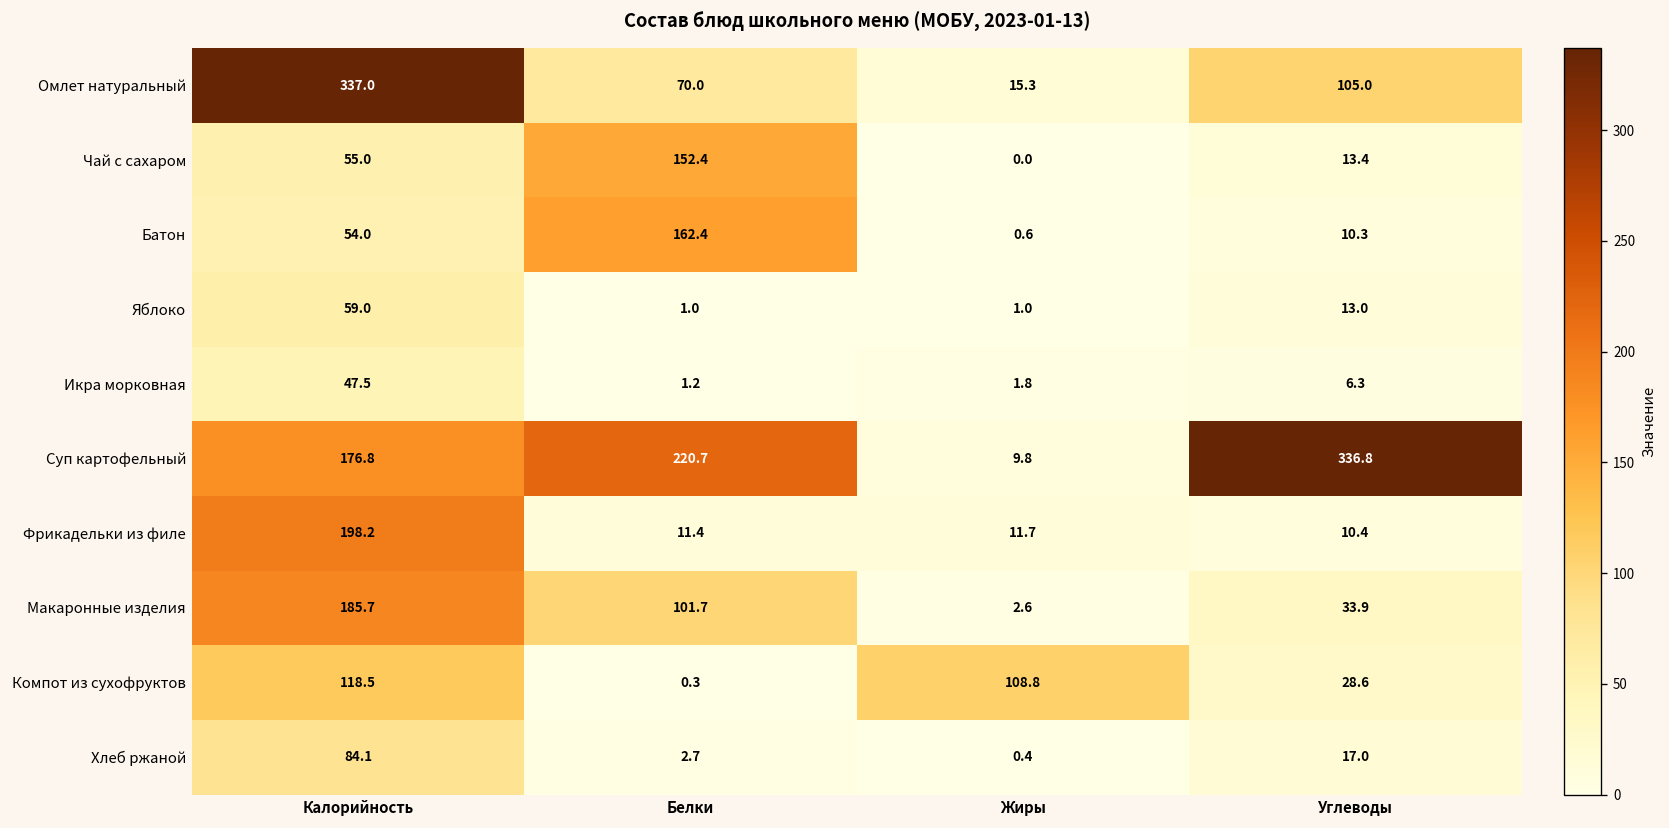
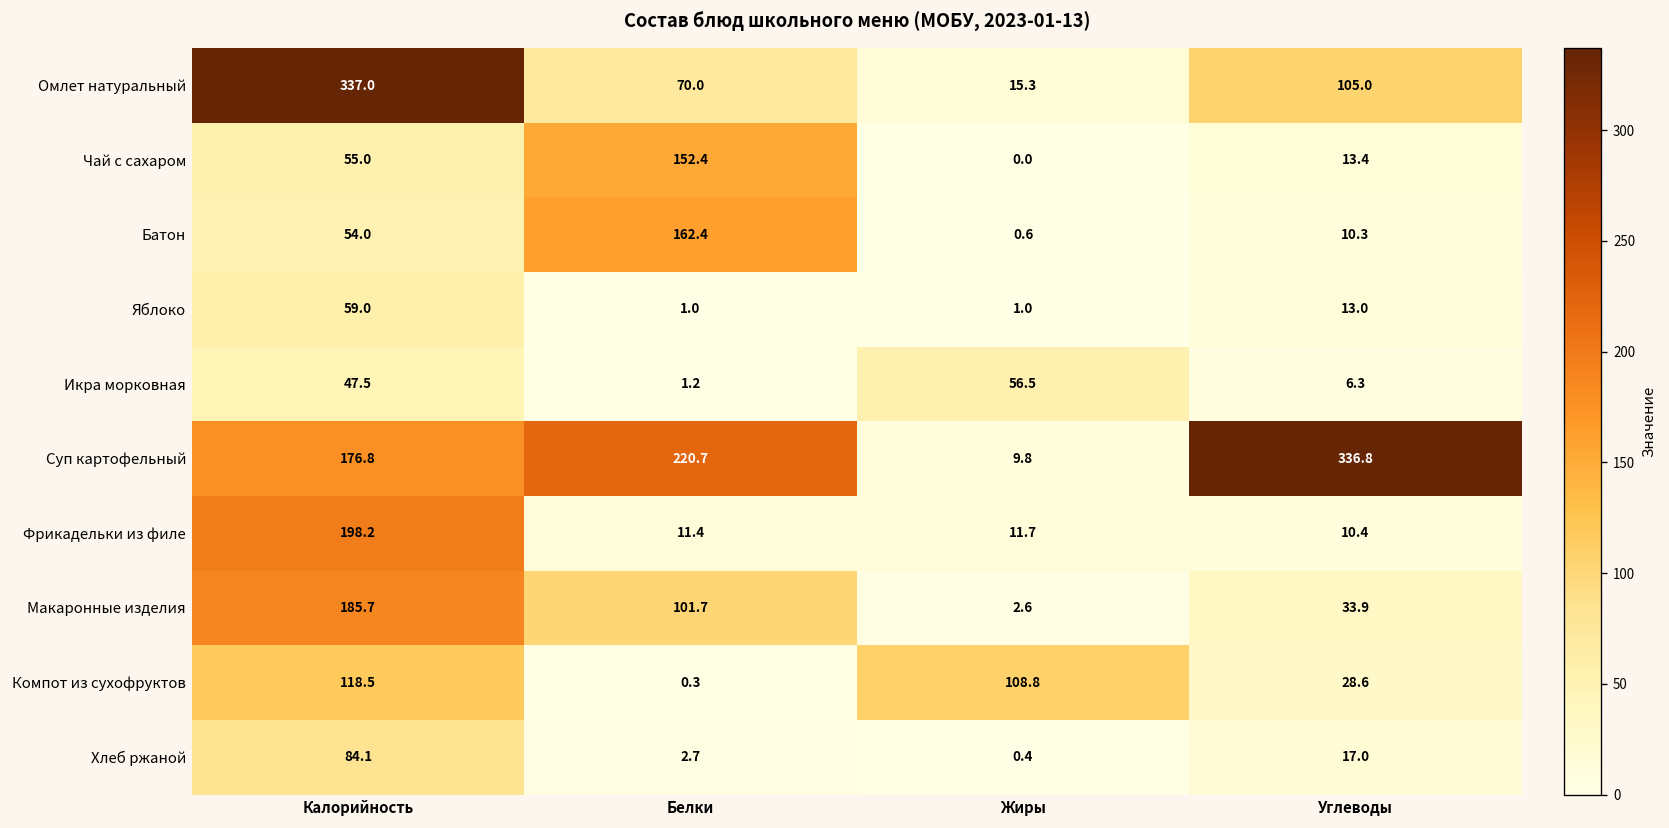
Икра морковная, Жиры: 1.8 -> 56.5
